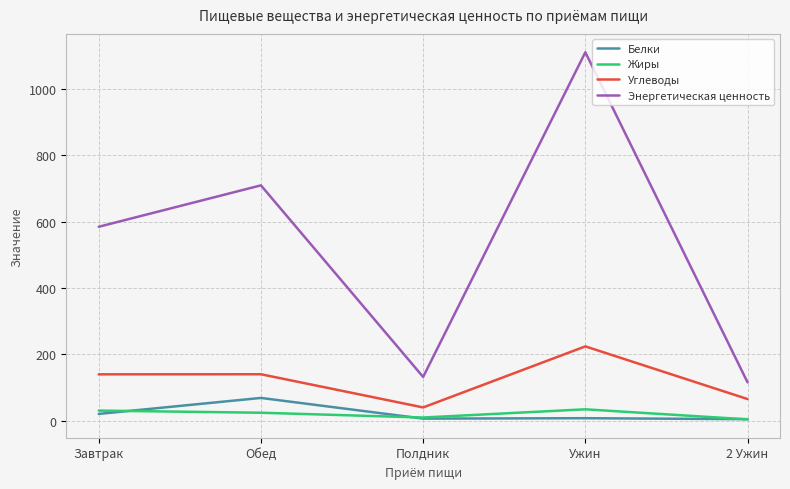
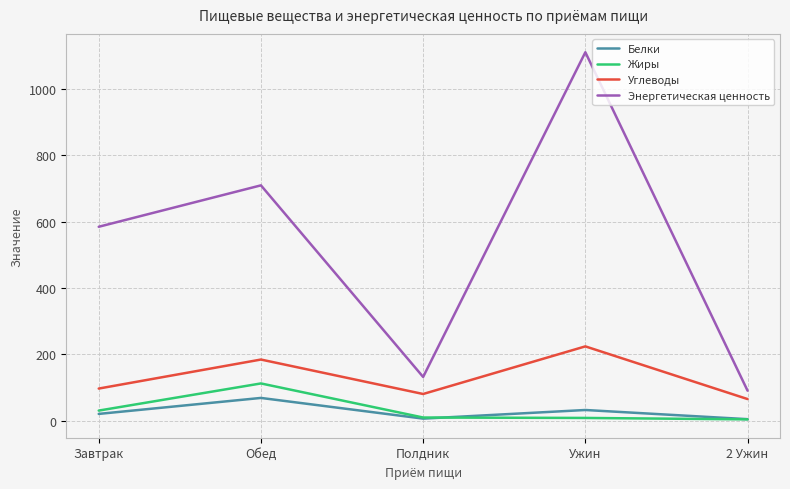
Углеводы, Завтрак: 140 -> 100
Жиры, Обед: 20 -> 110
Углеводы, Обед: 140 -> 180
Углеводы, Полдник: 40 -> 80
Белки, Ужин: 10 -> 30
Жиры, Ужин: 30 -> 10
Энергетическая ценность, 2 Ужин: 120 -> 90
